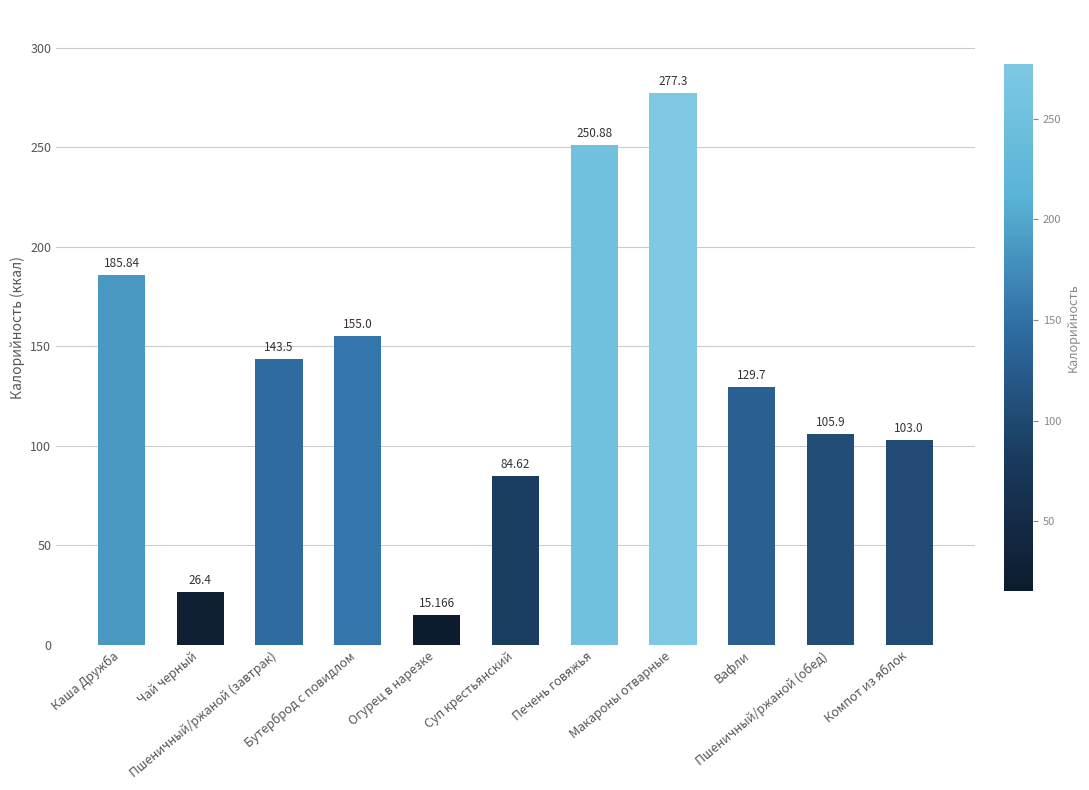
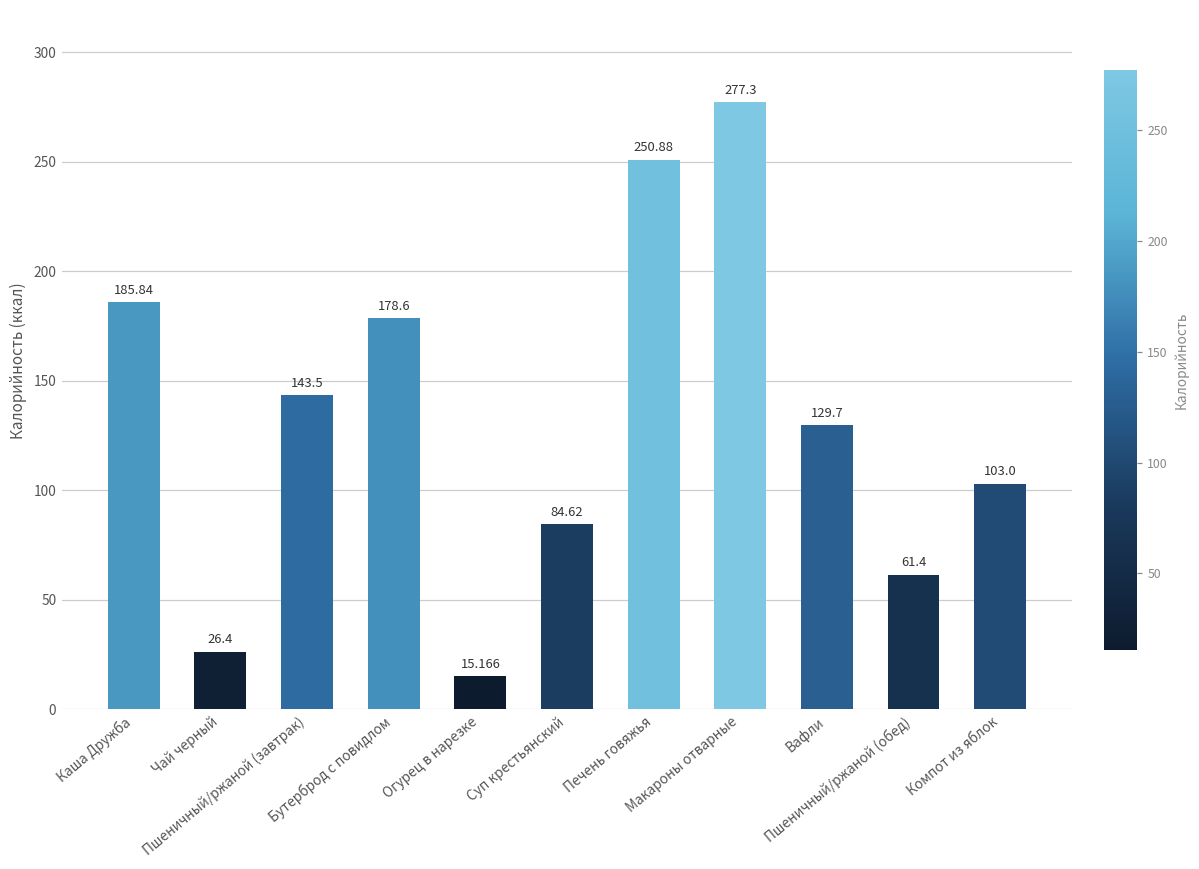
Бутерброд с повидлом: 155.0 -> 178.6
Пшеничный/ржаной (обед): 105.9 -> 61.4
